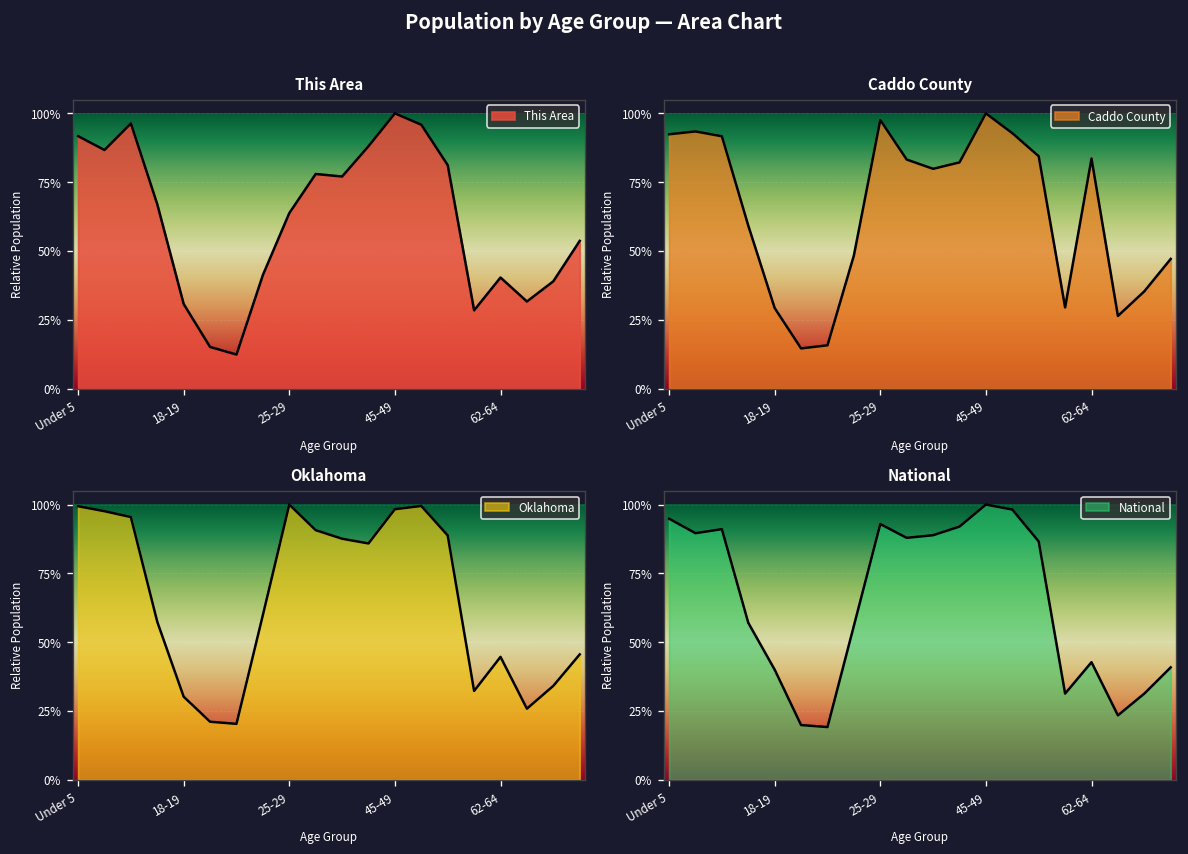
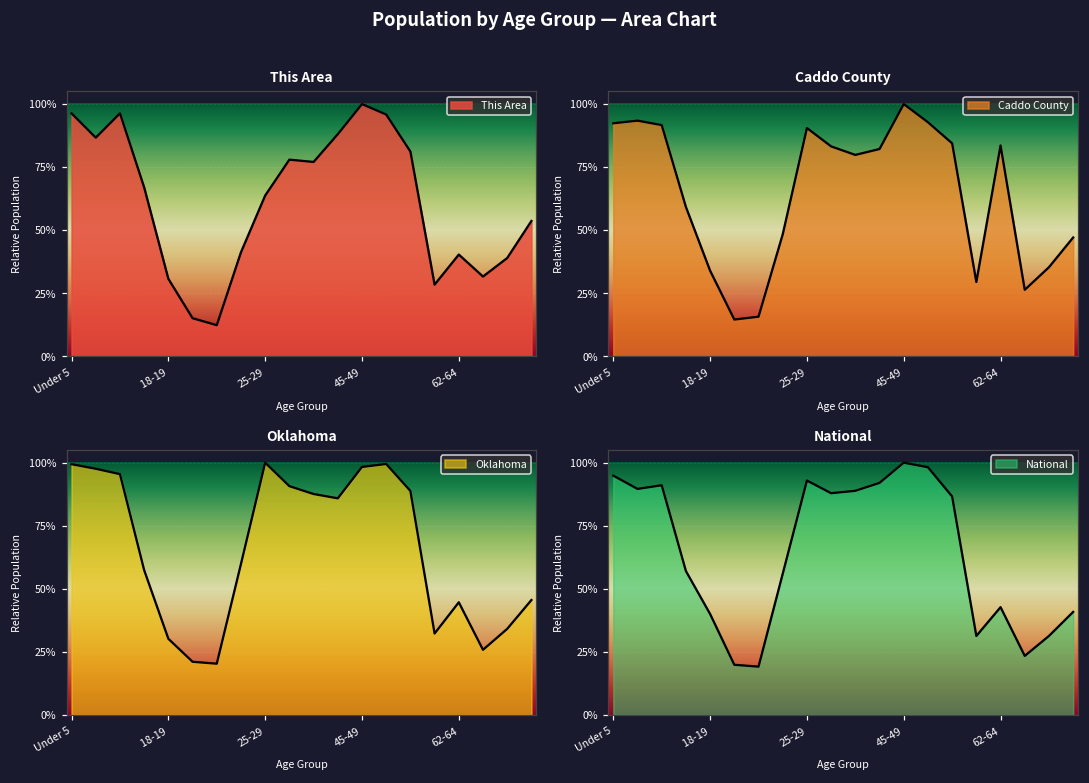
This Area, Under 5: 92% -> 96%
Caddo County, 18-19: 29% -> 34%
Caddo County, 25-29: 98% -> 91%
